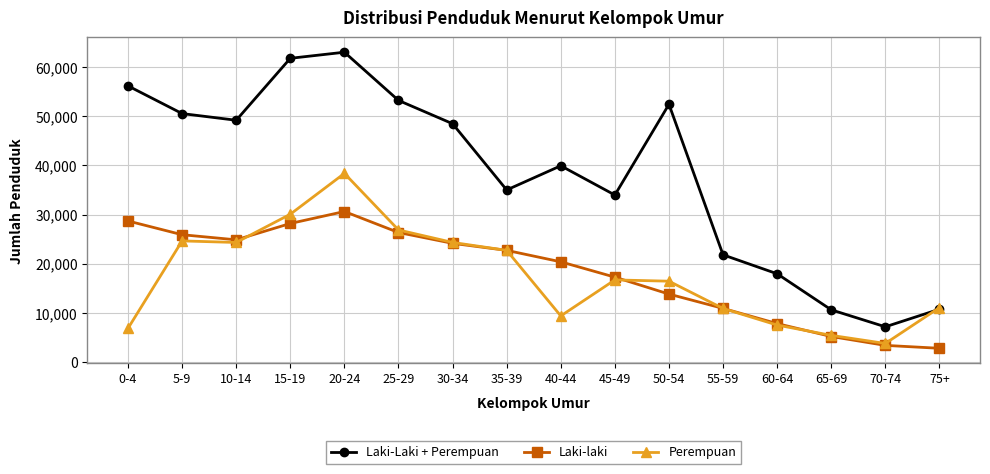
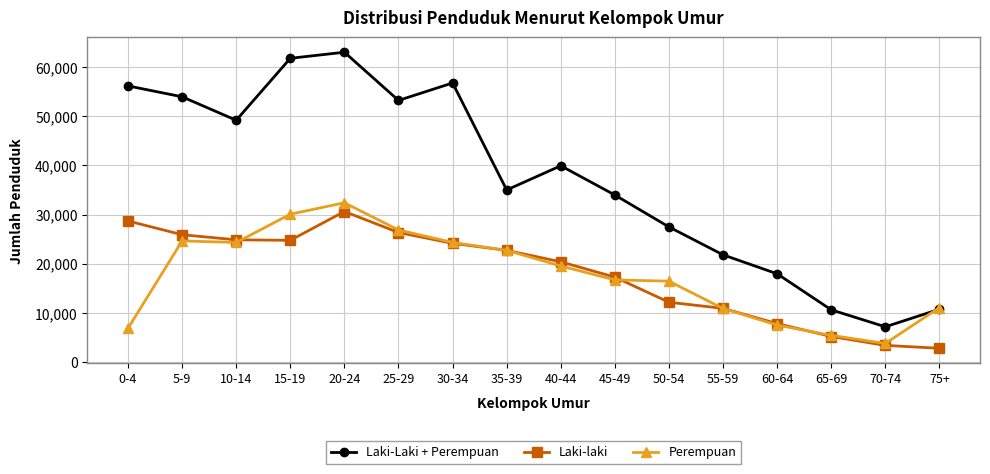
Laki-Laki + Perempuan, 5-9: 51,000 -> 54,000
Laki-laki, 15-19: 28,000 -> 25,000
Perempuan, 20-24: 38,000 -> 32,000
Laki-Laki + Perempuan, 30-34: 48,000 -> 57,000
Perempuan, 40-44: 9,000 -> 20,000
Laki-Laki + Perempuan, 50-54: 52,000 -> 27,000
Laki-laki, 50-54: 14,000 -> 12,000
